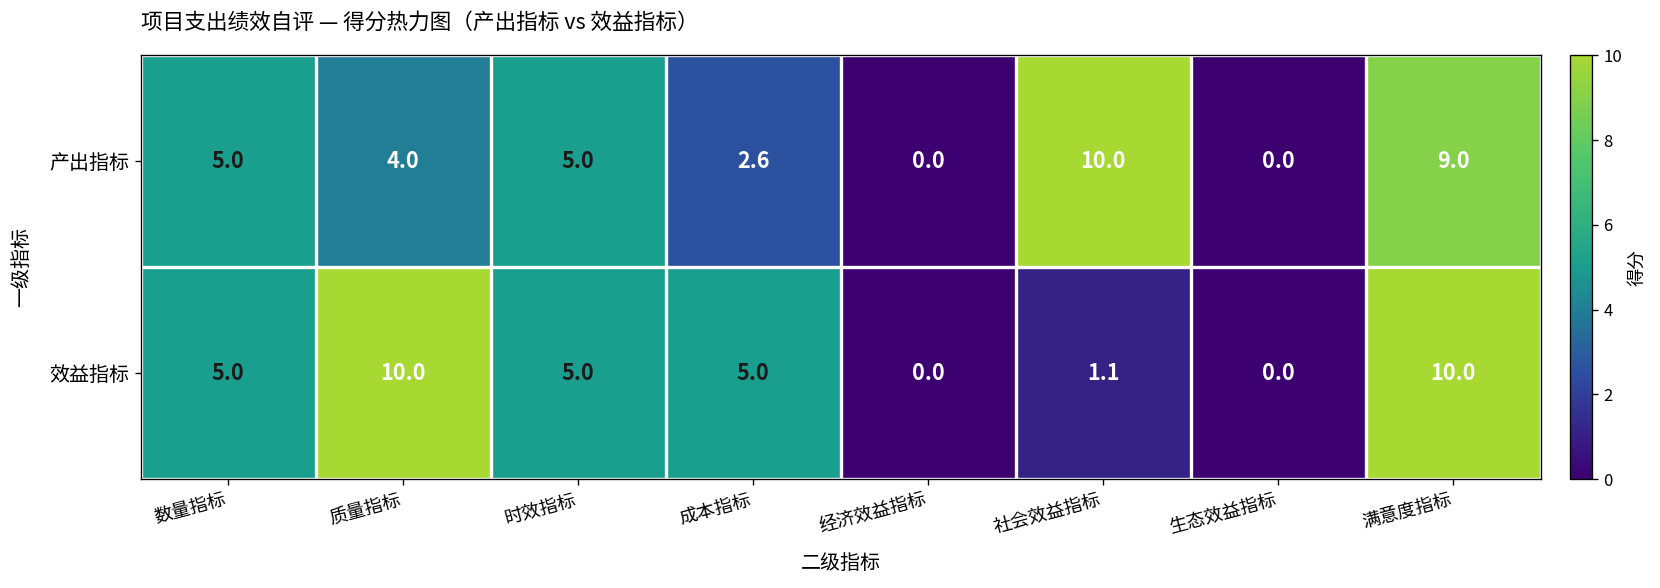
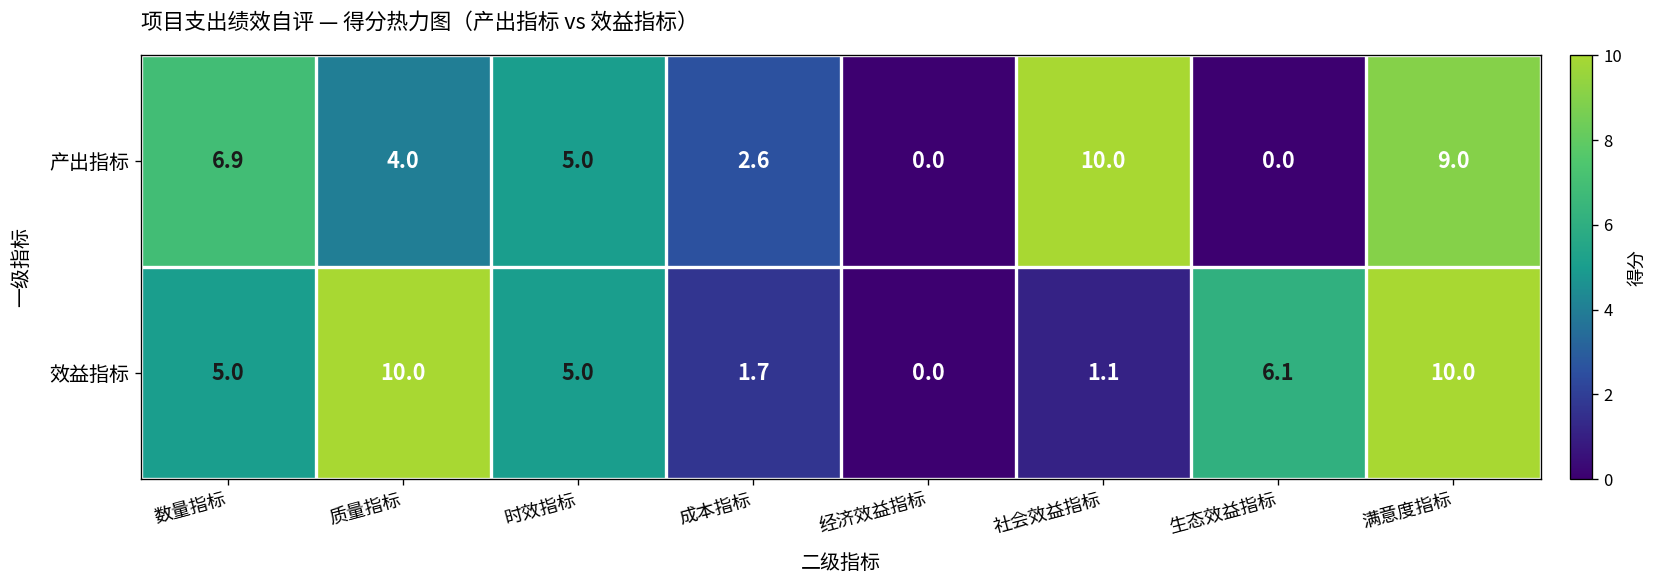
产出指标, 数量指标: 5.0 -> 6.9
效益指标, 成本指标: 5.0 -> 1.7
效益指标, 生态效益指标: 0.0 -> 6.1
